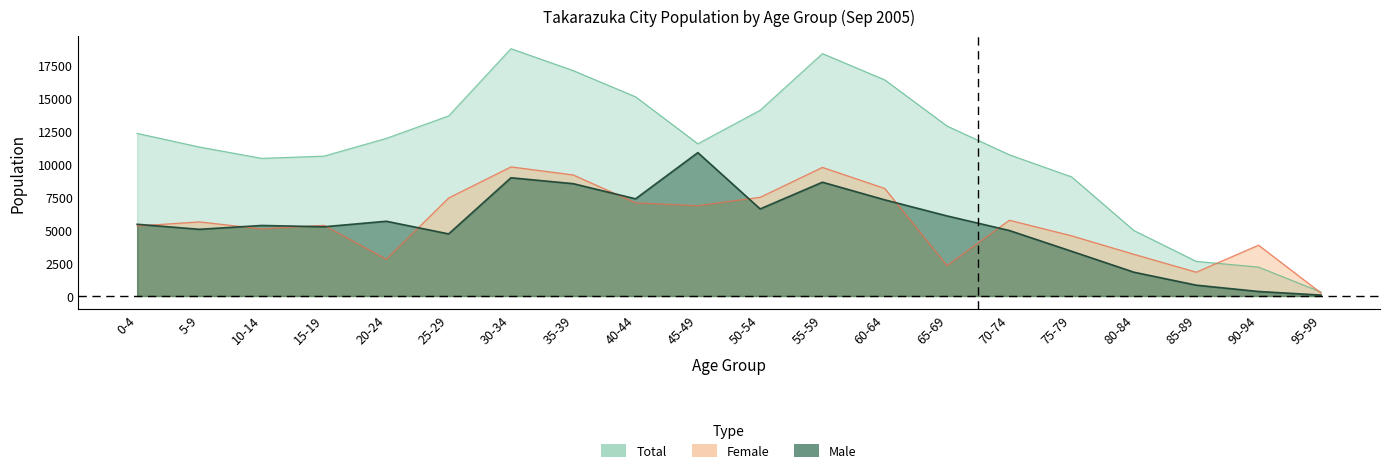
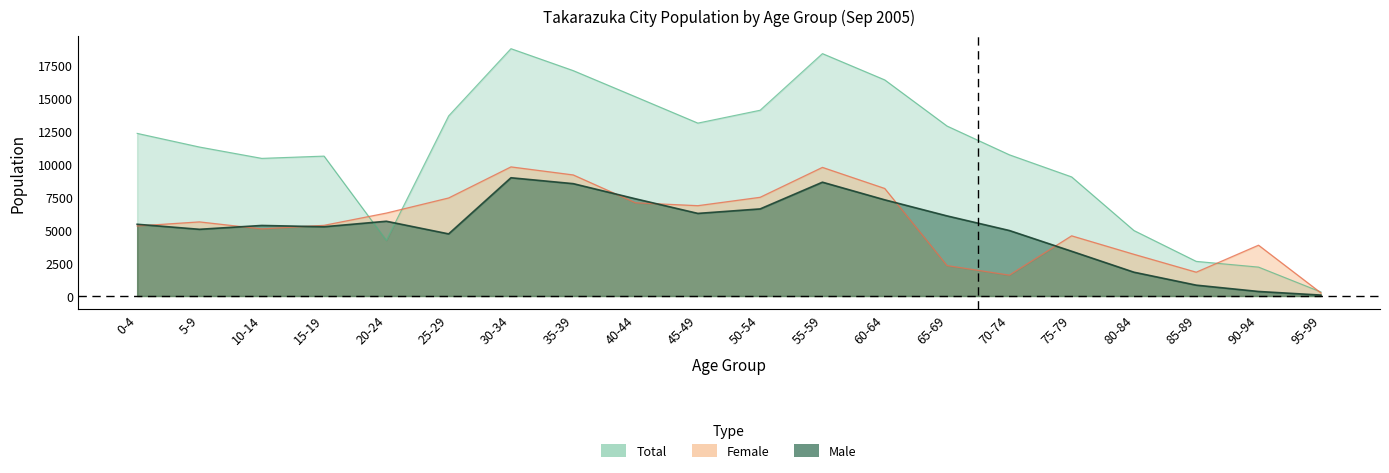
Total, 20-24: 12000 -> 4200
Female, 20-24: 2800 -> 6300
Total, 45-49: 11600 -> 13100
Male, 45-49: 10900 -> 6300
Female, 70-74: 5800 -> 1600
